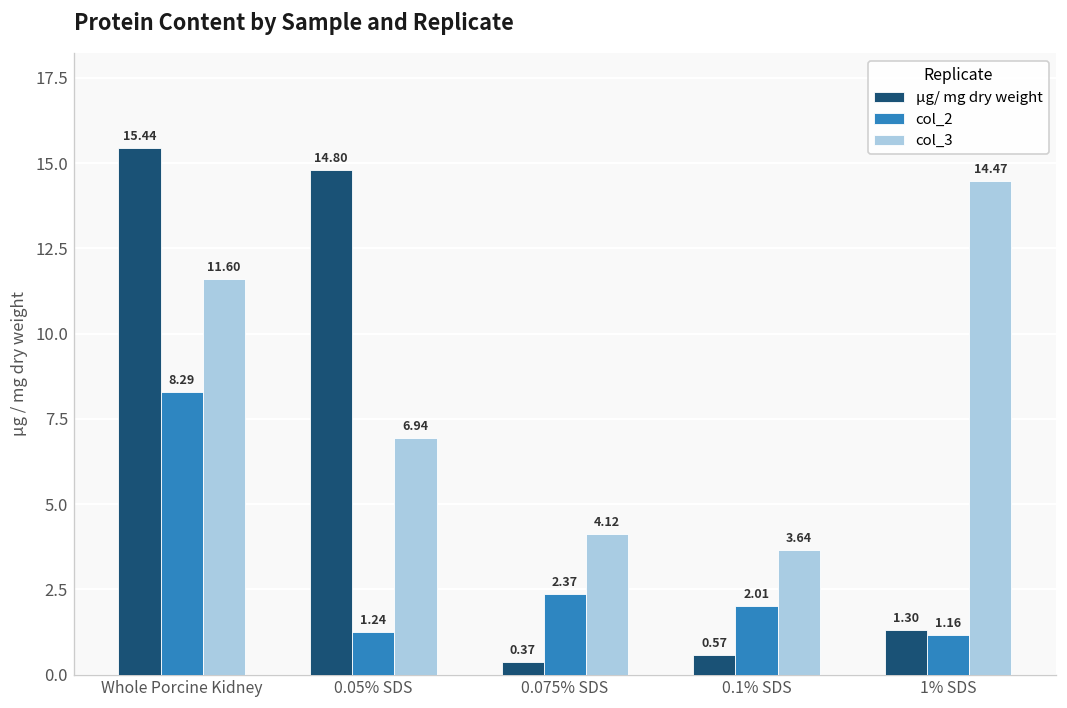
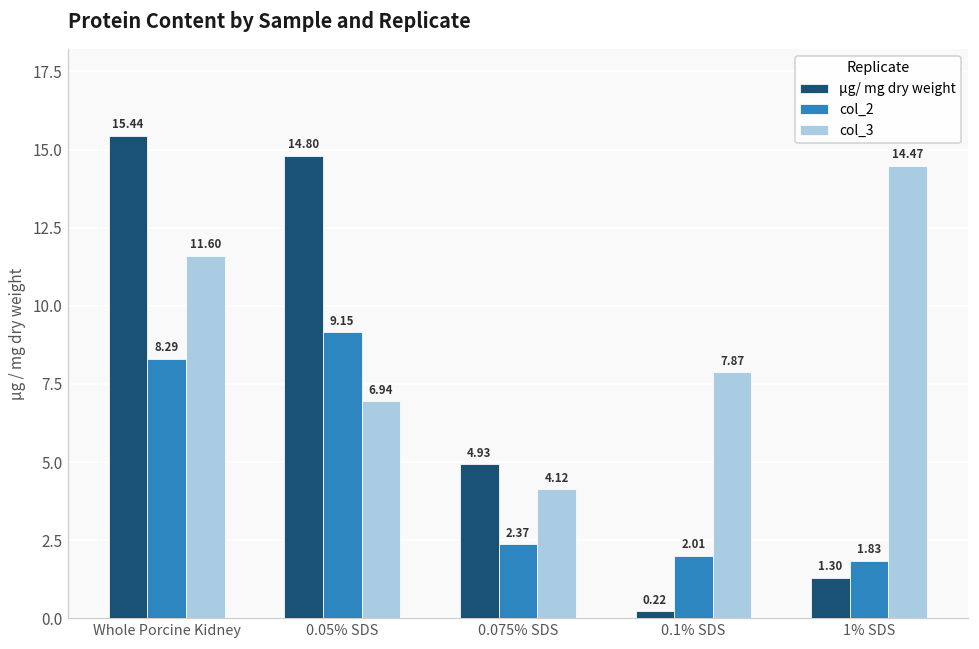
col_2, 0.05% SDS: 1.24 -> 9.15
µg/ mg dry weight, 0.075% SDS: 0.37 -> 4.93
µg/ mg dry weight, 0.1% SDS: 0.57 -> 0.22
col_3, 0.1% SDS: 3.64 -> 7.87
col_2, 1% SDS: 1.16 -> 1.83
